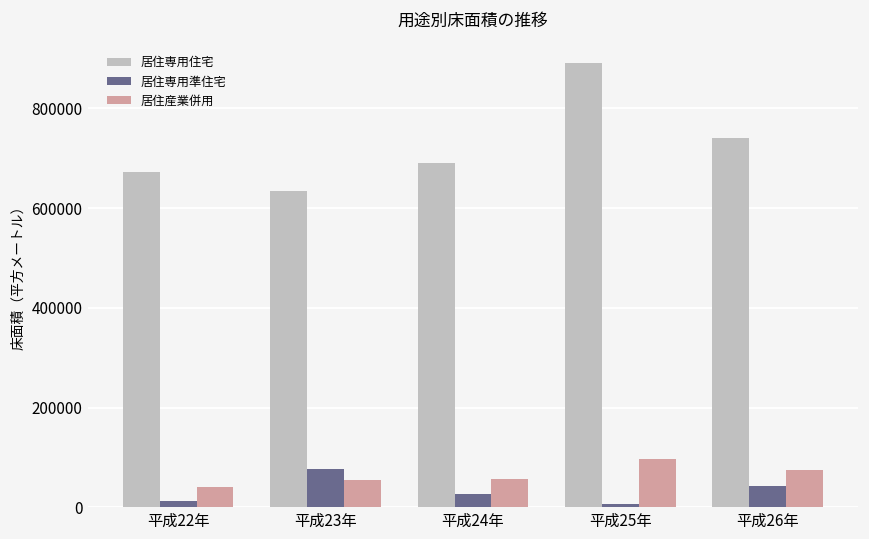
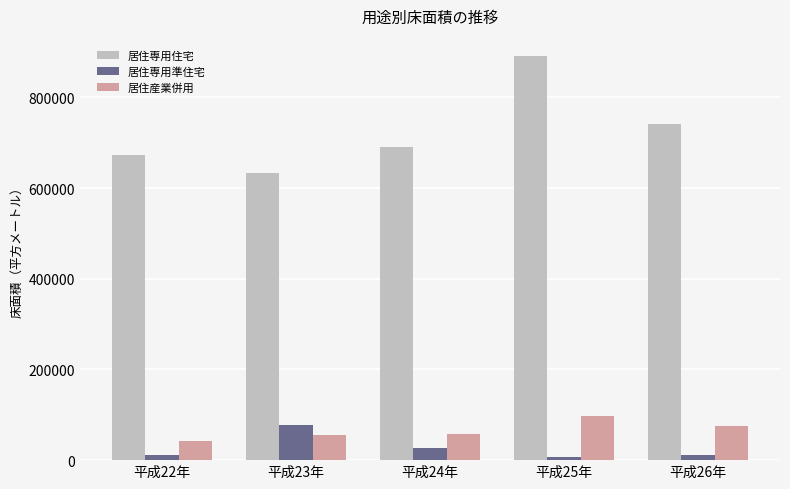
居住専用準住宅, 平成26年: 40000 -> 10000
